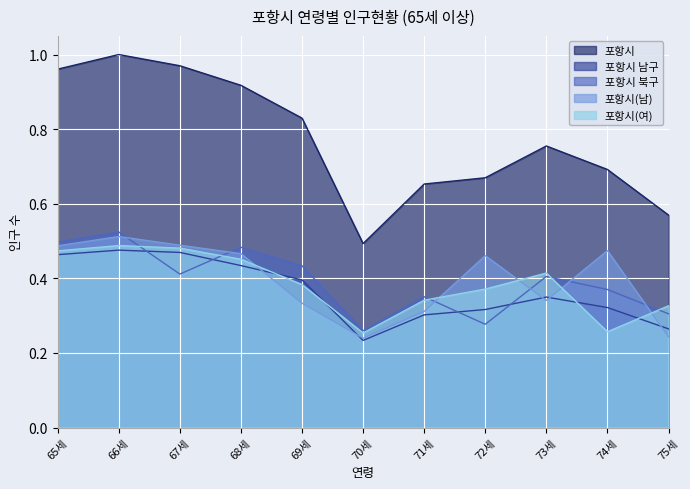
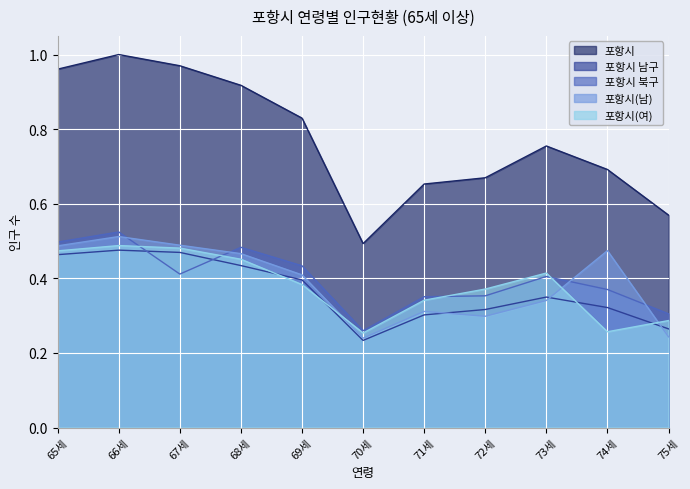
포항시(남), 69세: 0.33 -> 0.41
포항시 북구, 72세: 0.28 -> 0.35
포항시(남), 72세: 0.46 -> 0.30
포항시(여), 75세: 0.33 -> 0.29
